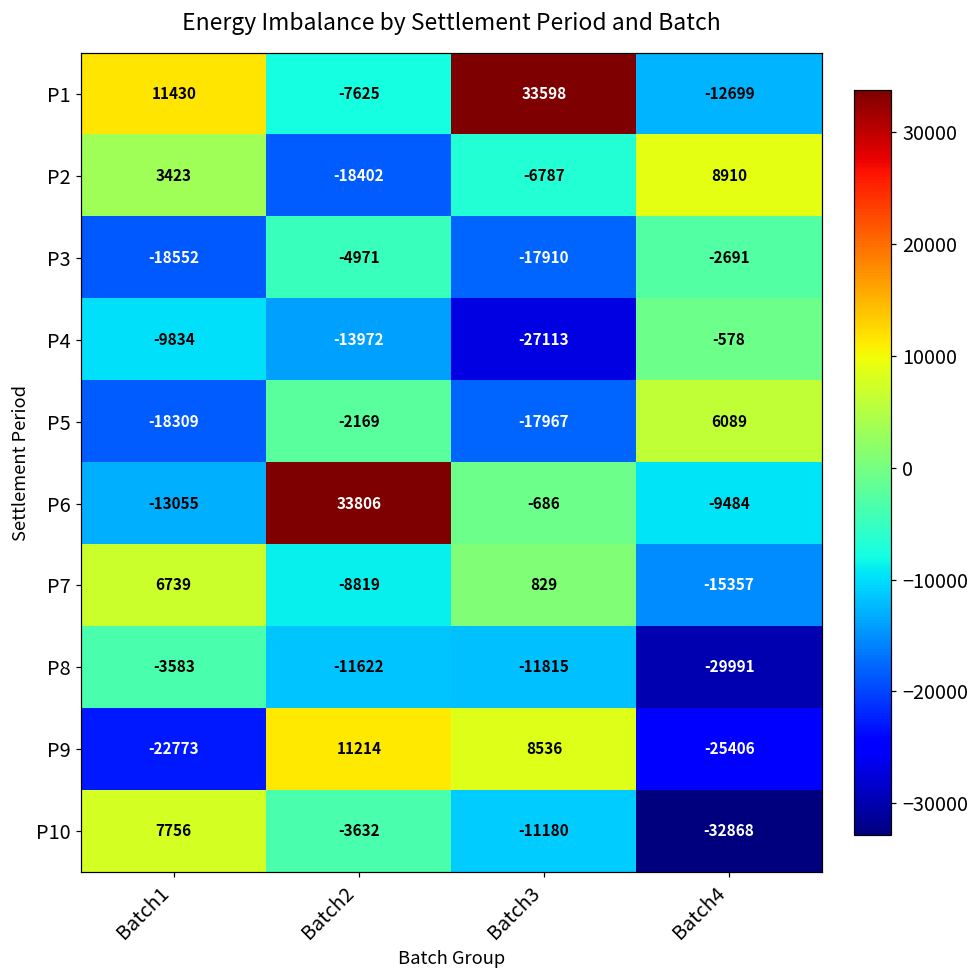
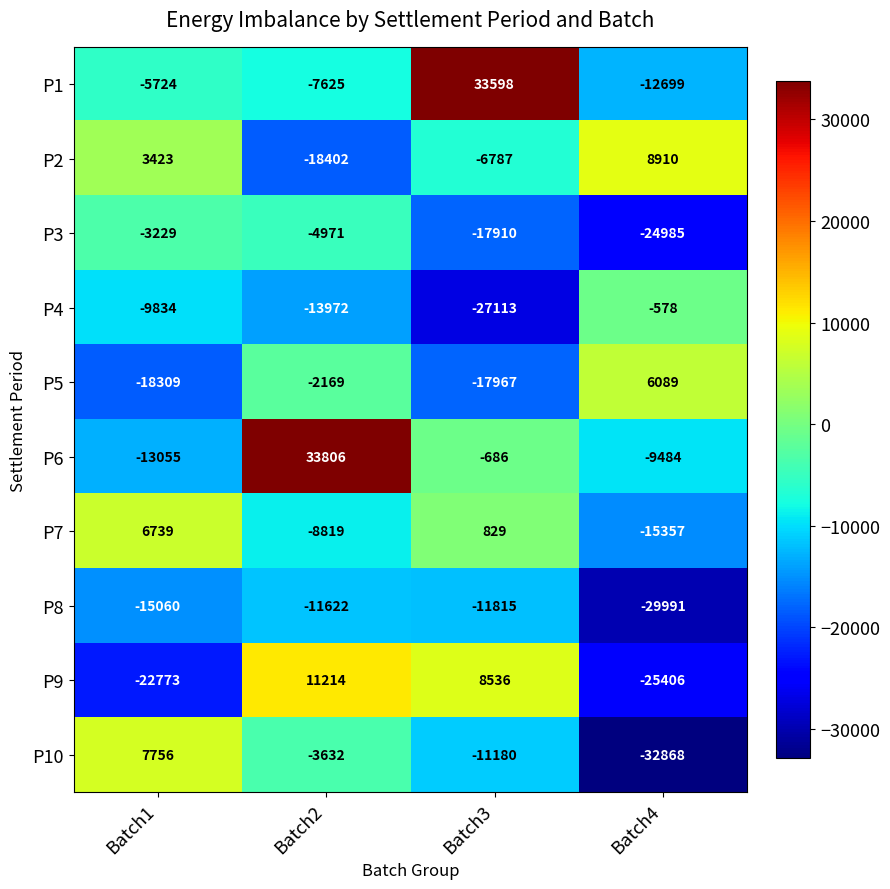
P1, Batch1: 11430 -> -5724
P3, Batch1: -18552 -> -3229
P3, Batch4: -2691 -> -24985
P8, Batch1: -3583 -> -15060
